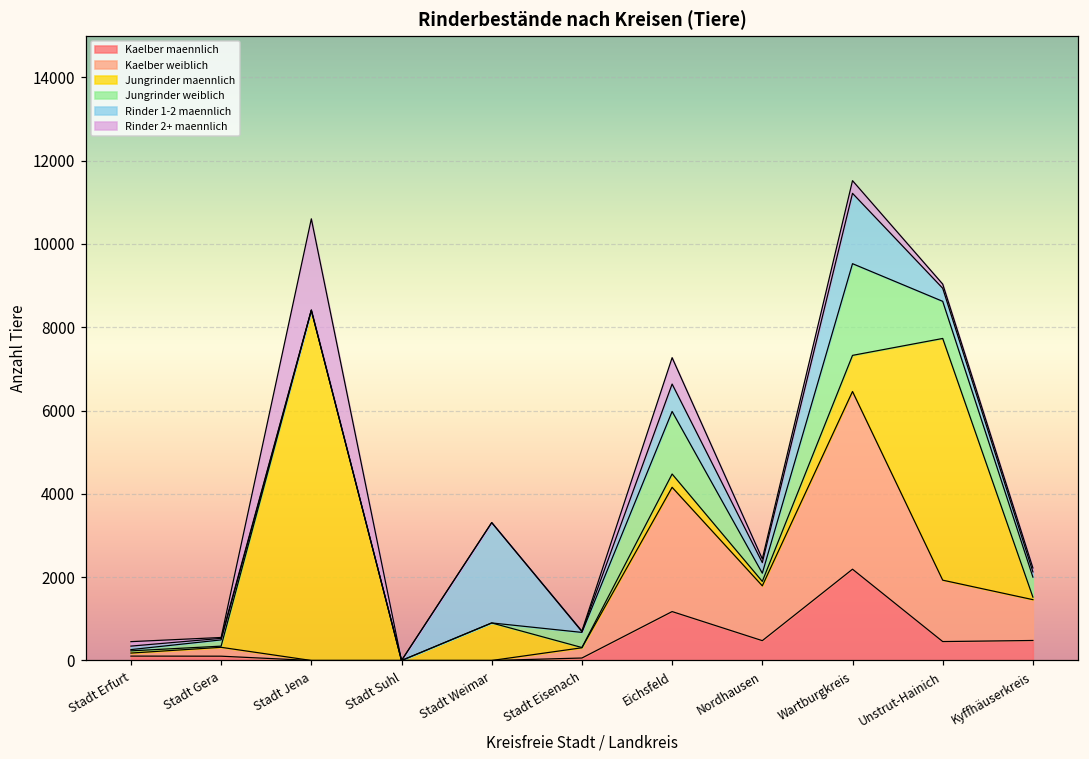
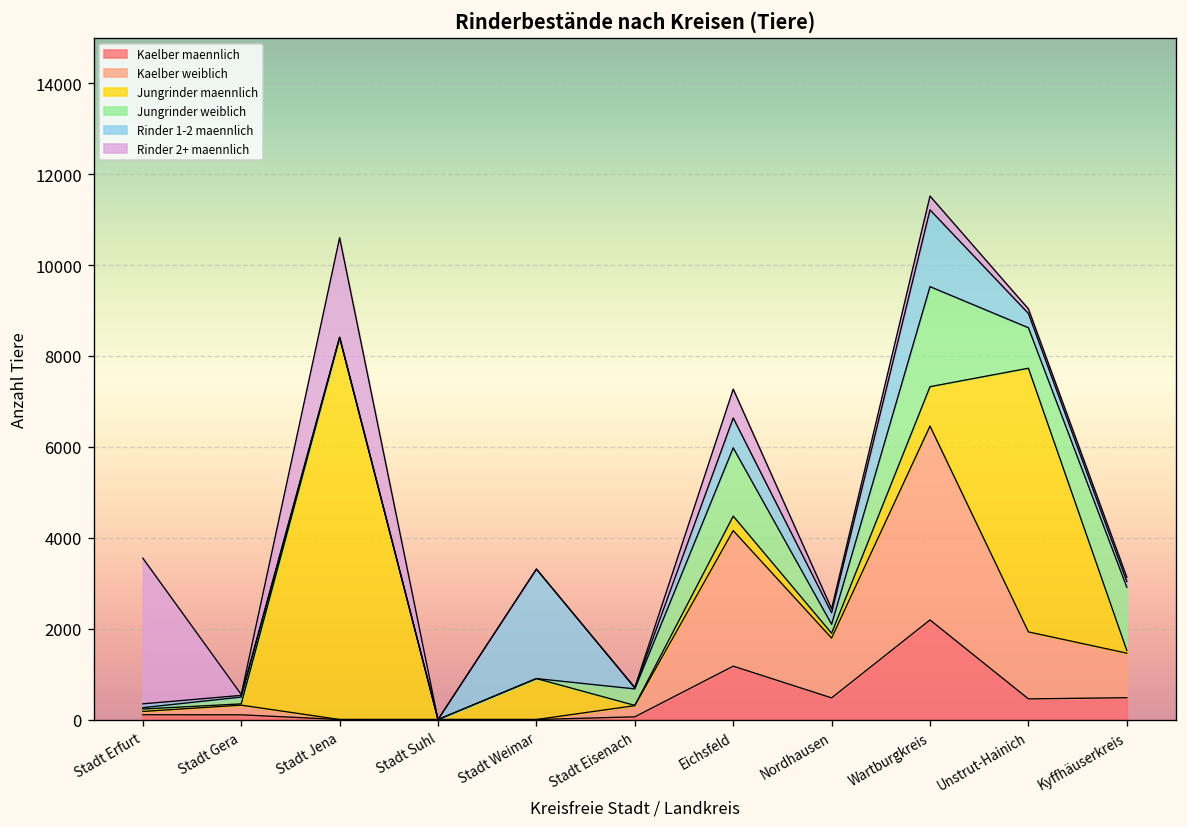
Rinder 2+ maennlich, Stadt Erfurt: 100 -> 3200
Jungrinder weiblich, Kyffhäuserkreis: 500 -> 1400
